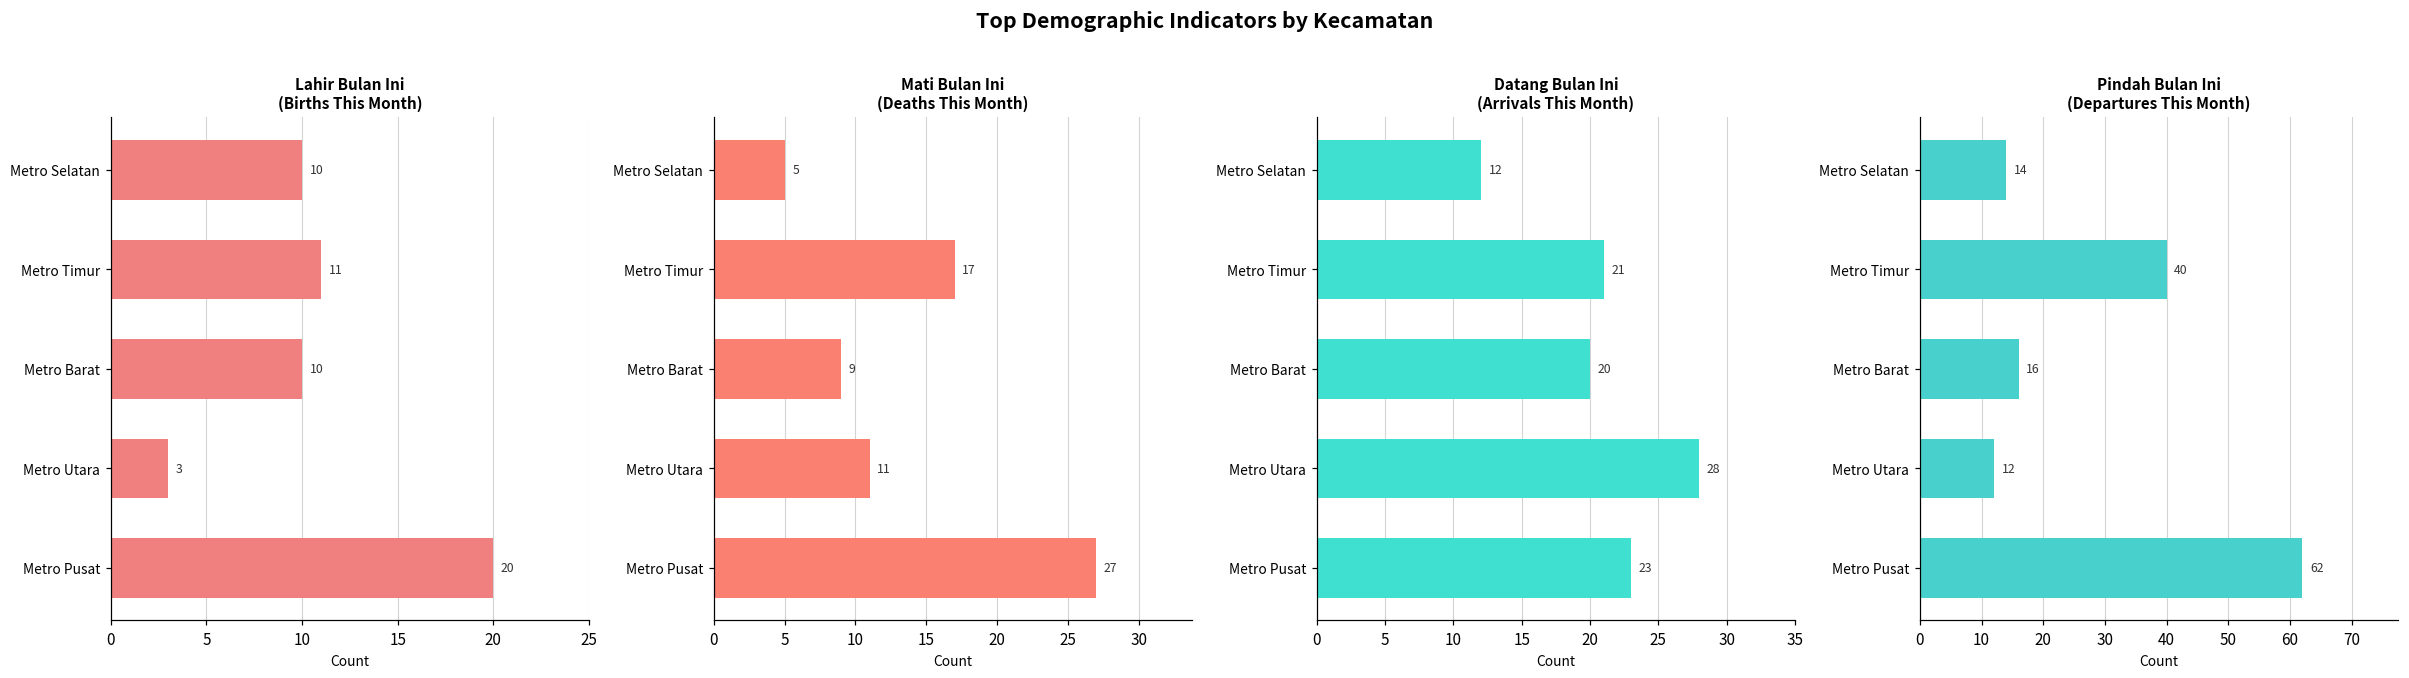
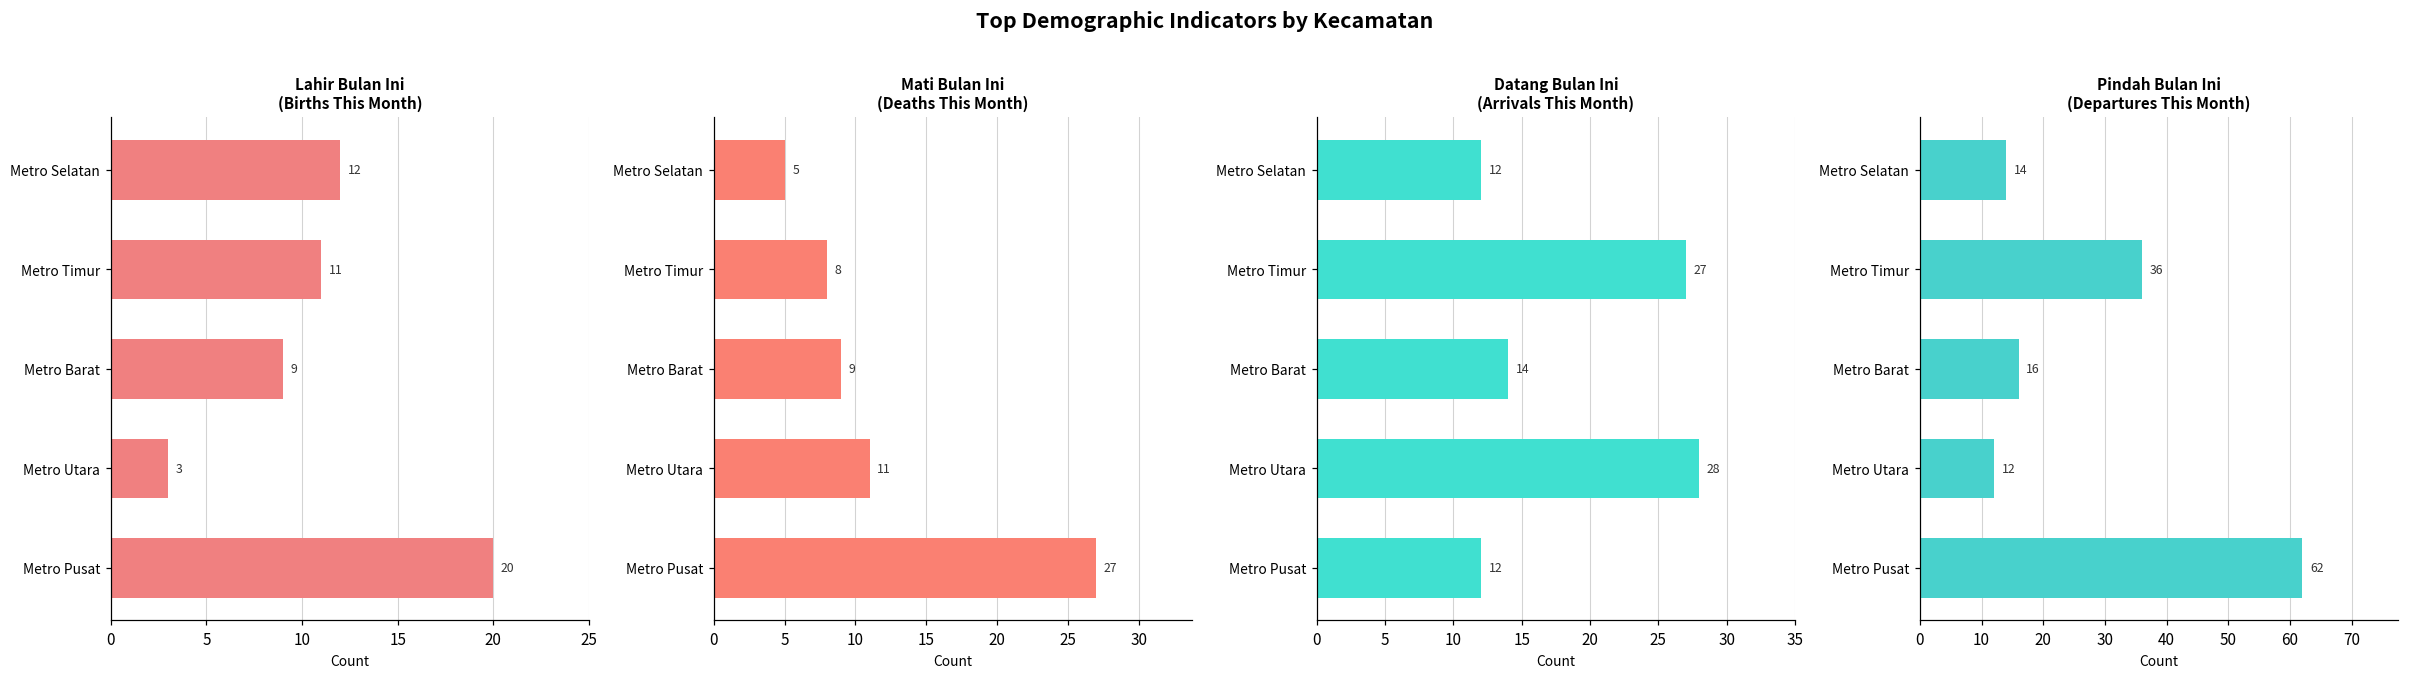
Lahir Bulan Ini (Births This Month), Metro Selatan: 10 -> 12
Lahir Bulan Ini (Births This Month), Metro Barat: 10 -> 9
Mati Bulan Ini (Deaths This Month), Metro Timur: 17 -> 8
Datang Bulan Ini (Arrivals This Month), Metro Timur: 21 -> 27
Datang Bulan Ini (Arrivals This Month), Metro Barat: 20 -> 14
Datang Bulan Ini (Arrivals This Month), Metro Pusat: 23 -> 12
Pindah Bulan Ini (Departures This Month), Metro Timur: 40 -> 36
